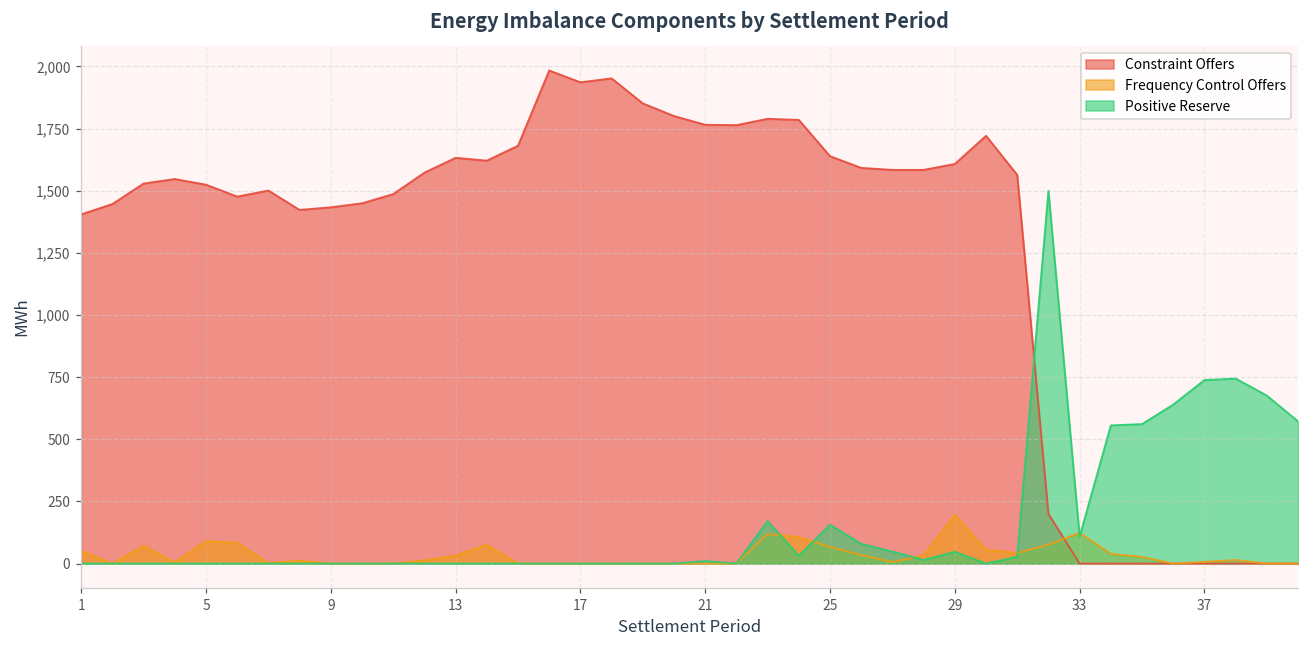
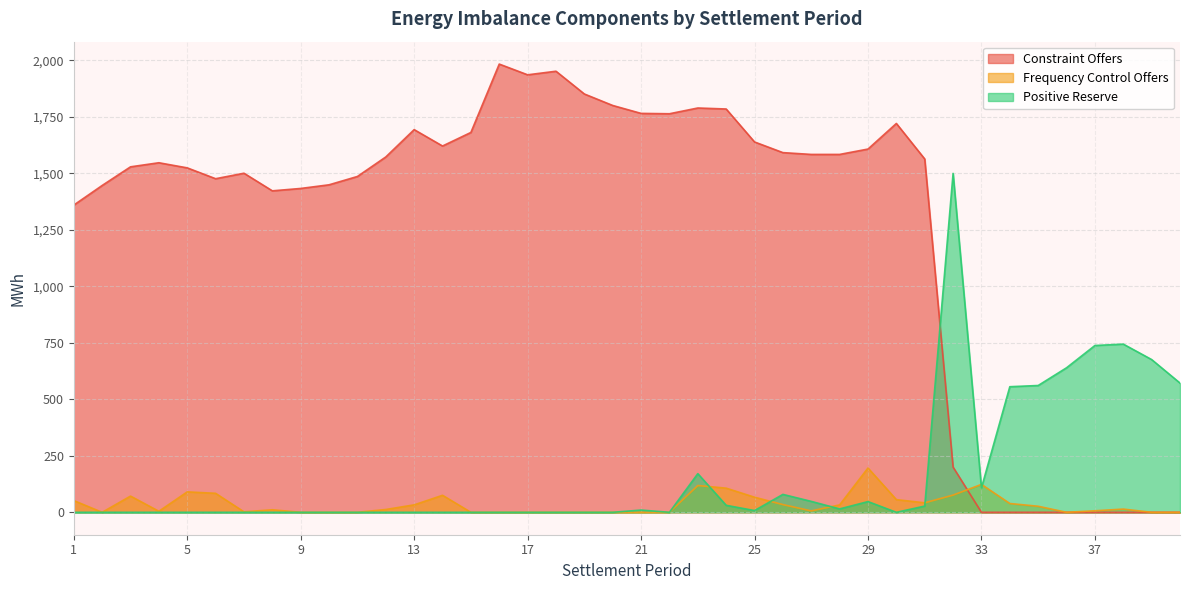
Constraint Offers, 1: 1,400 -> 1,360
Constraint Offers, 13: 1,630 -> 1,690
Positive Reserve, 25: 160 -> 10
